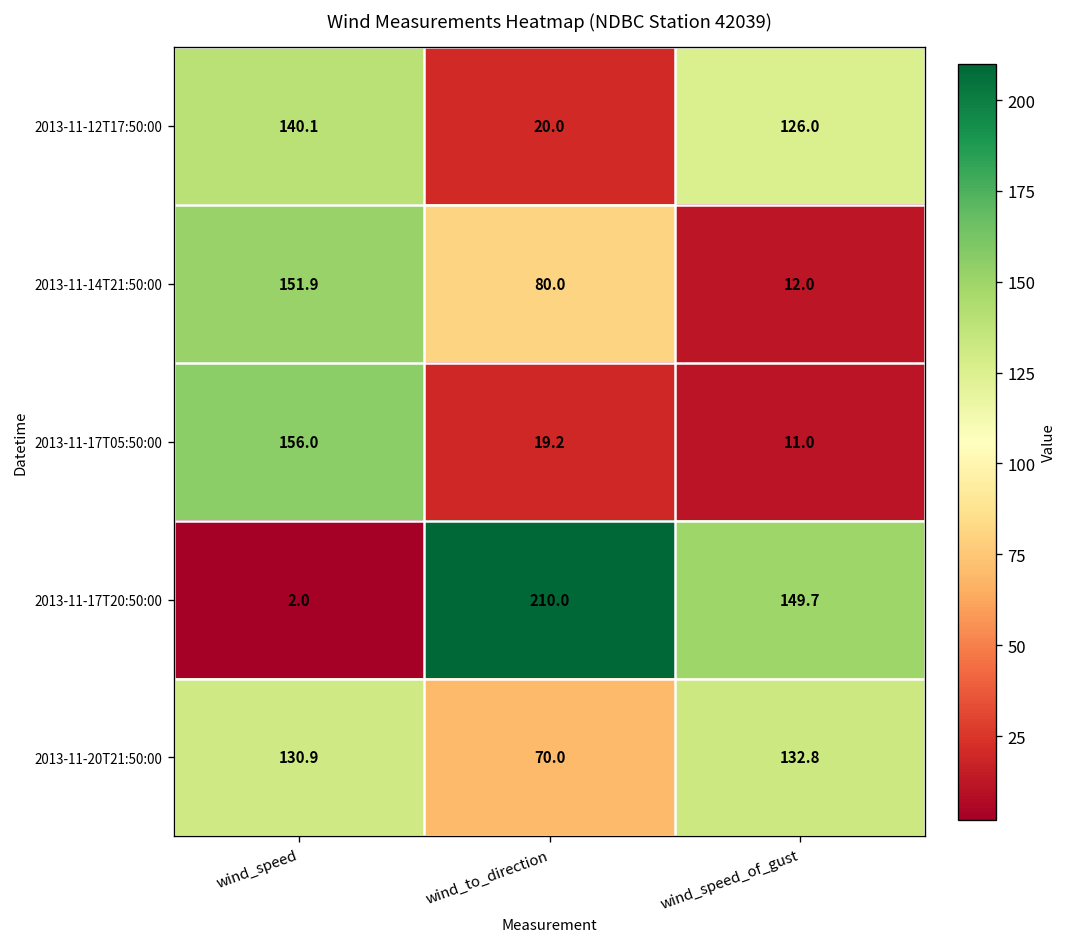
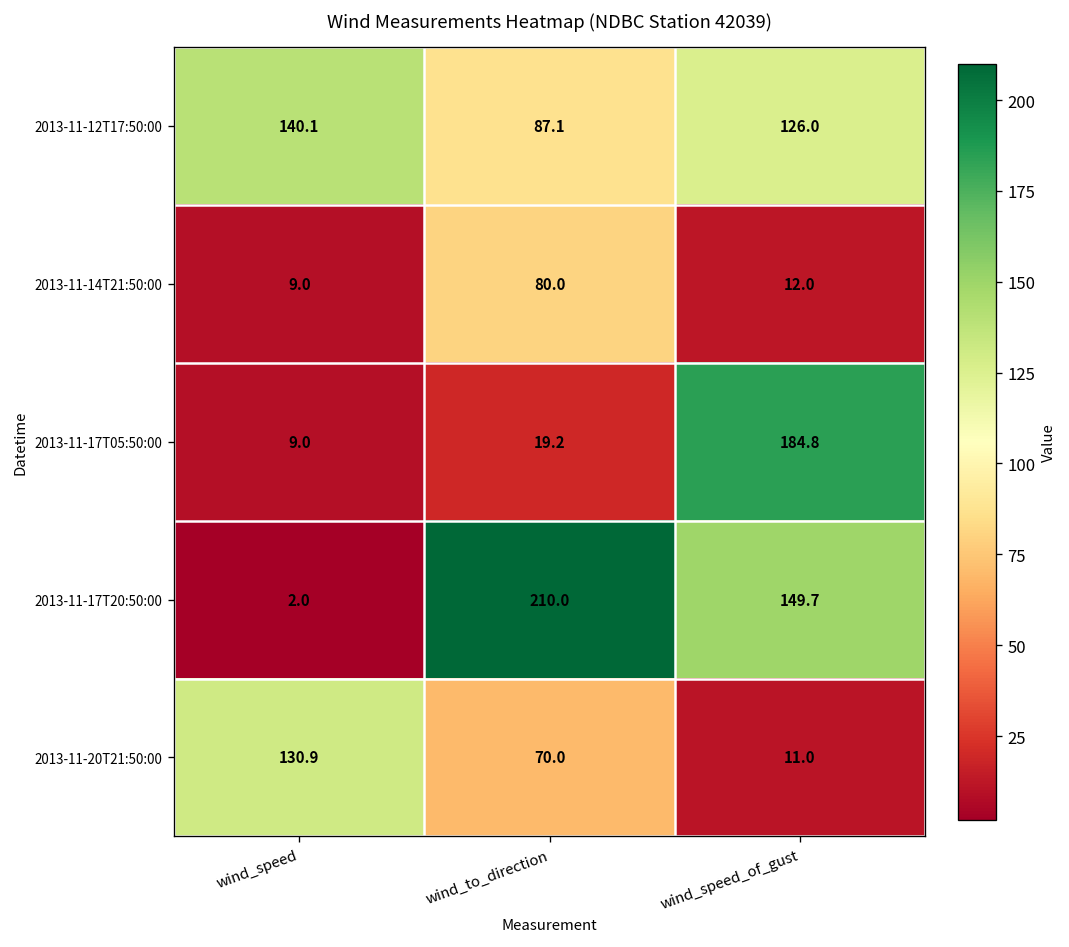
2013-11-12T17:50:00, wind_to_direction: 20.0 -> 87.1
2013-11-14T21:50:00, wind_speed: 151.9 -> 9.0
2013-11-17T05:50:00, wind_speed: 156.0 -> 9.0
2013-11-17T05:50:00, wind_speed_of_gust: 11.0 -> 184.8
2013-11-20T21:50:00, wind_speed_of_gust: 132.8 -> 11.0
